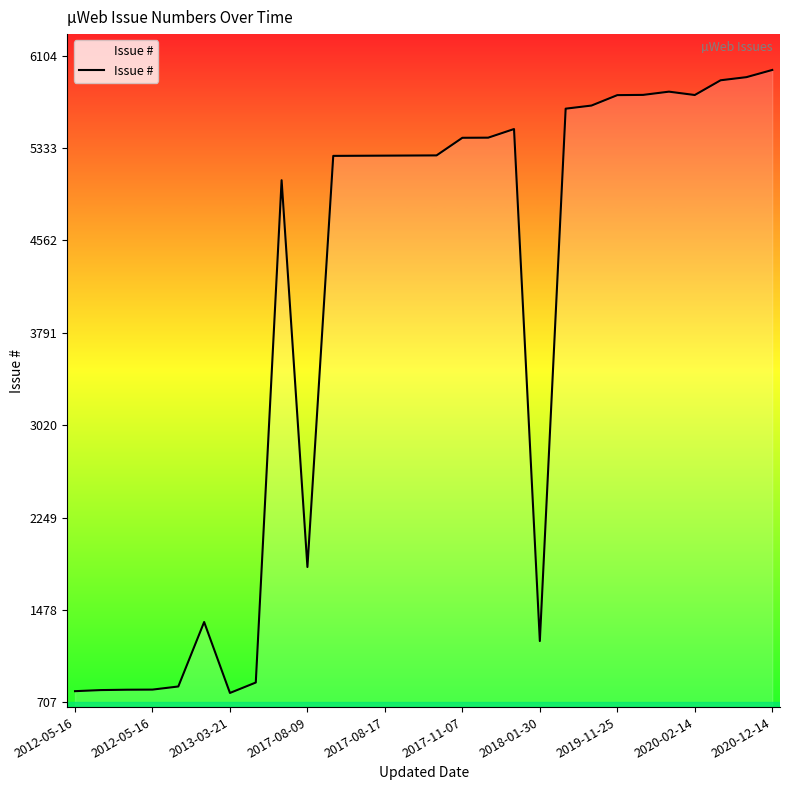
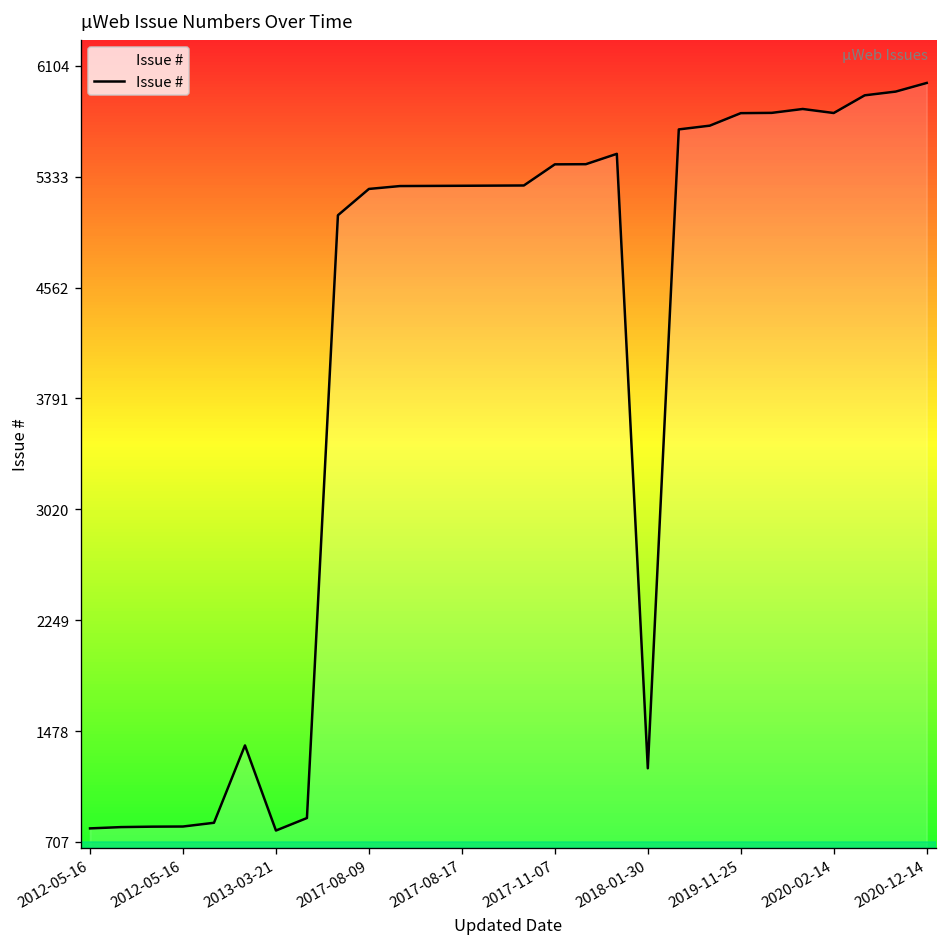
2017-08-09: 1840 -> 5250
